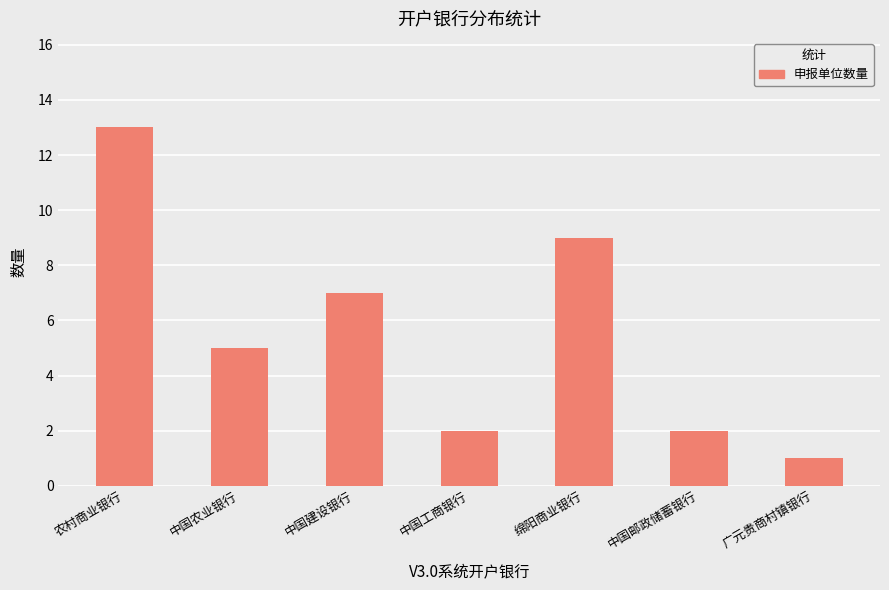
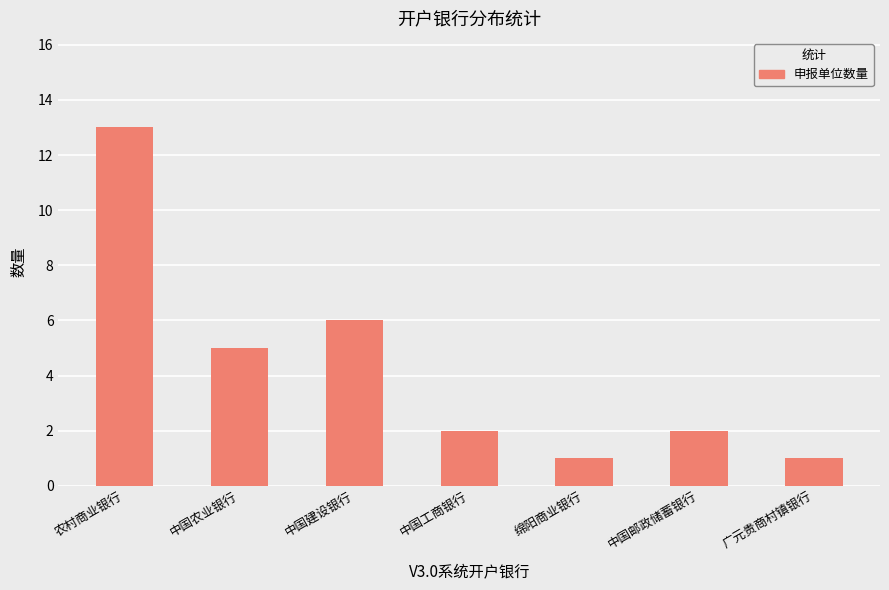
中国建设银行: 7 -> 6
绵阳商业银行: 9 -> 1
